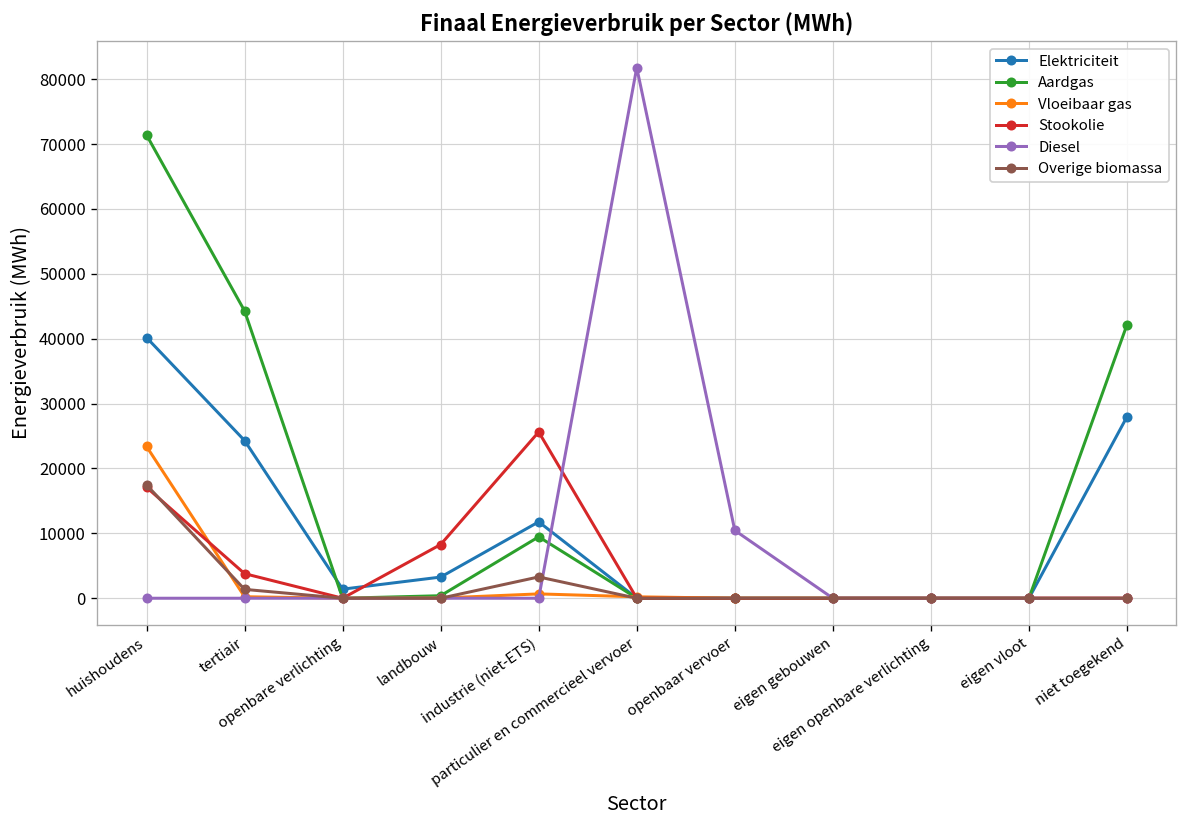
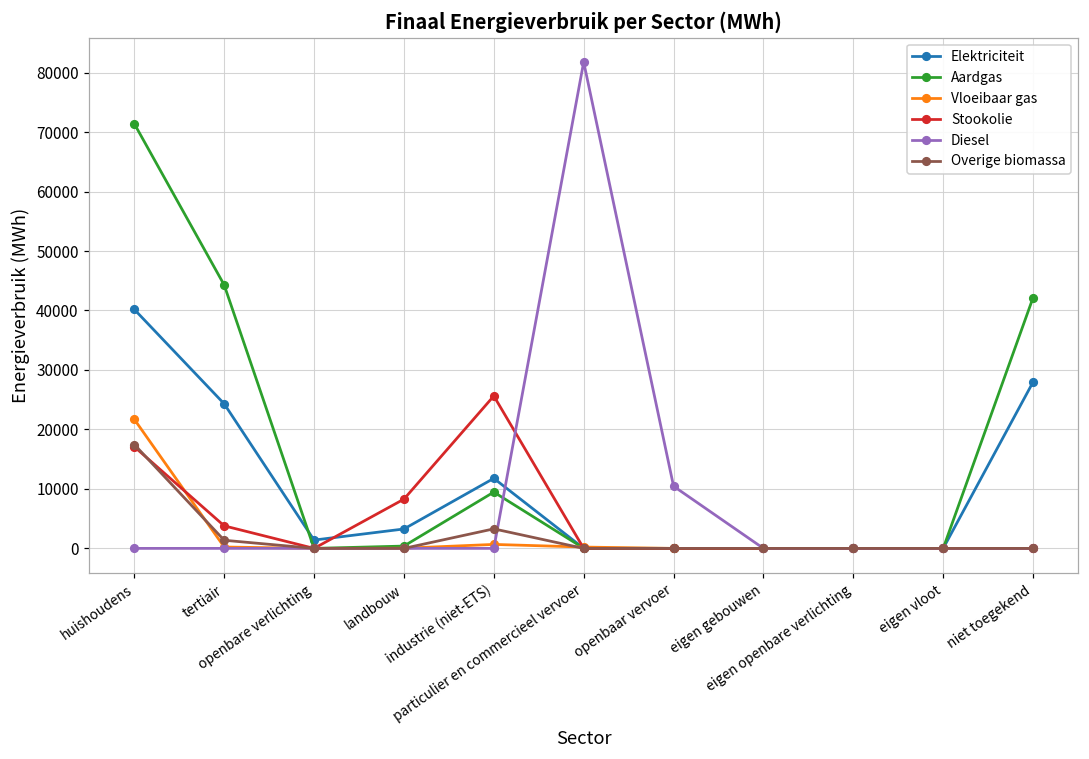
Vloeibaar gas, huishoudens: 23000 -> 22000
